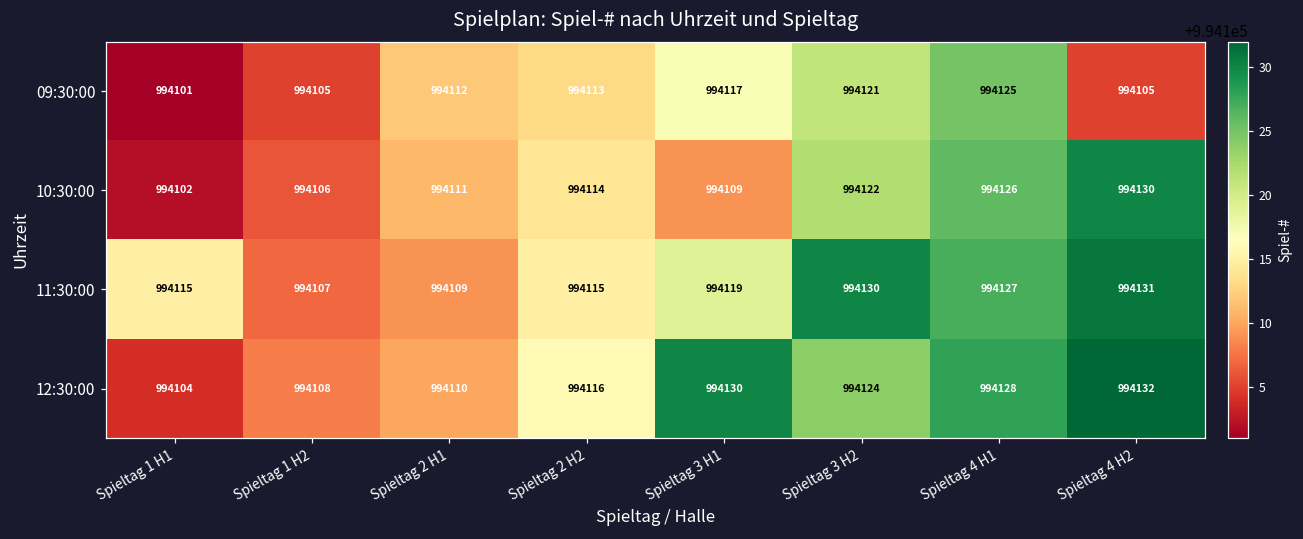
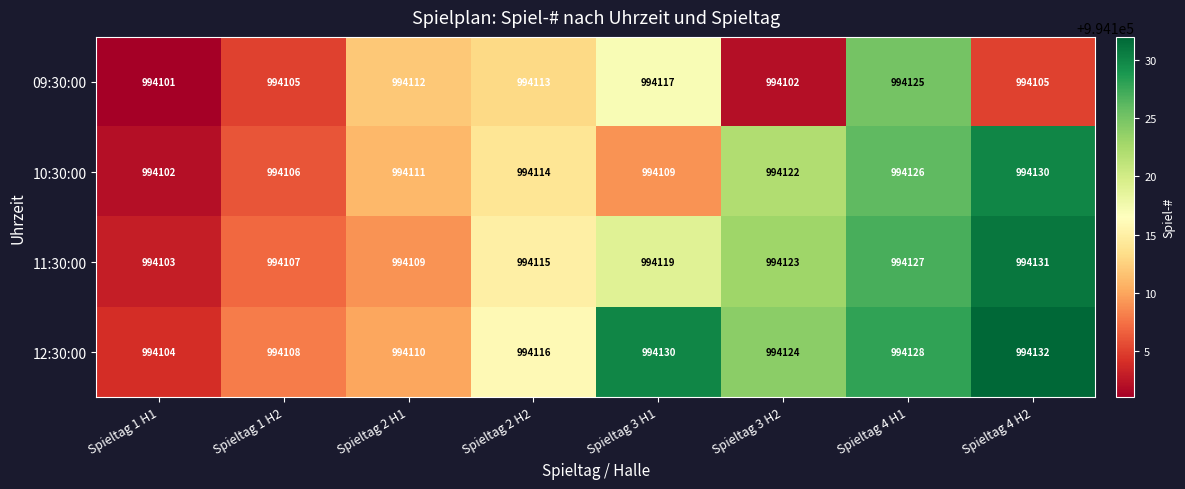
09:30:00, Spieltag 3 H2: 994121 -> 994102
11:30:00, Spieltag 1 H1: 994115 -> 994103
11:30:00, Spieltag 3 H2: 994130 -> 994123
